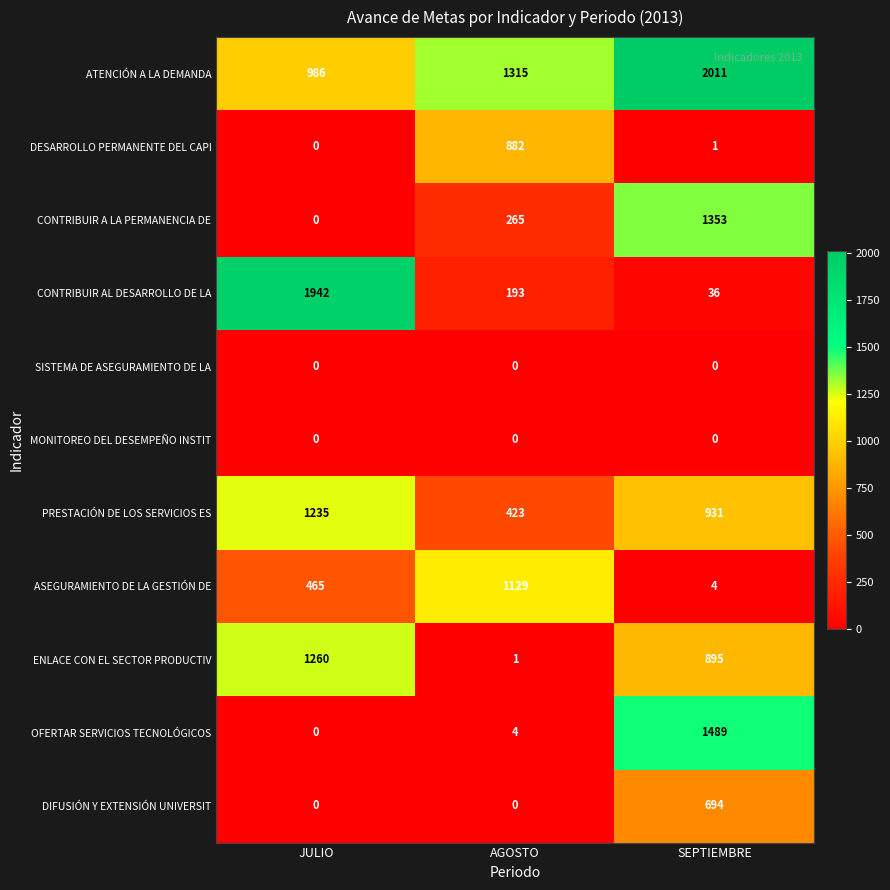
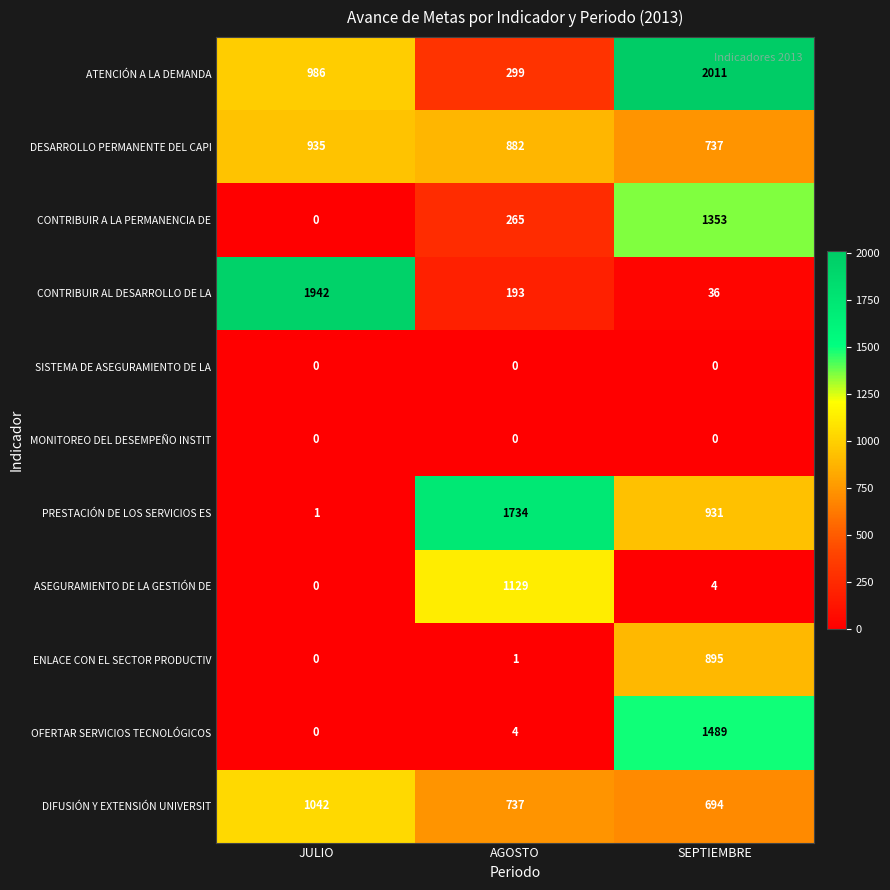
ATENCIÓN A LA DEMANDA, AGOSTO: 1315 -> 299
DESARROLLO PERMANENTE DEL CAPI, JULIO: 0 -> 935
DESARROLLO PERMANENTE DEL CAPI, SEPTIEMBRE: 1 -> 737
PRESTACIÓN DE LOS SERVICIOS ES, JULIO: 1235 -> 1
PRESTACIÓN DE LOS SERVICIOS ES, AGOSTO: 423 -> 1734
ASEGURAMIENTO DE LA GESTIÓN DE, JULIO: 465 -> 0
ENLACE CON EL SECTOR PRODUCTIV, JULIO: 1260 -> 0
DIFUSIÓN Y EXTENSIÓN UNIVERSIT, JULIO: 0 -> 1042
DIFUSIÓN Y EXTENSIÓN UNIVERSIT, AGOSTO: 0 -> 737
